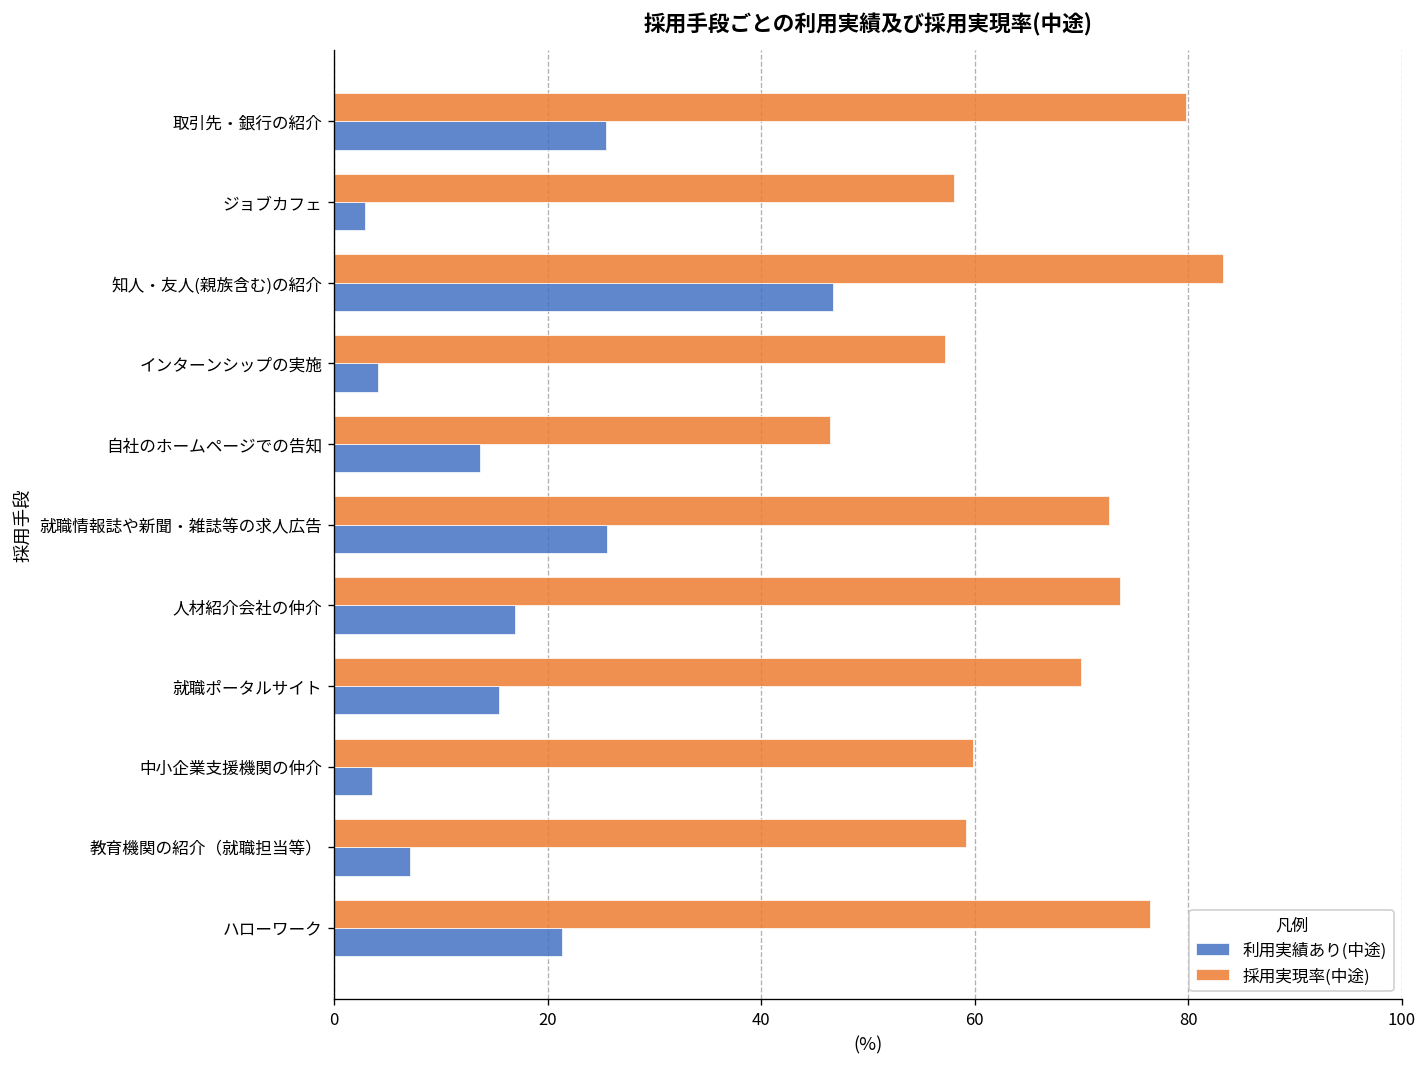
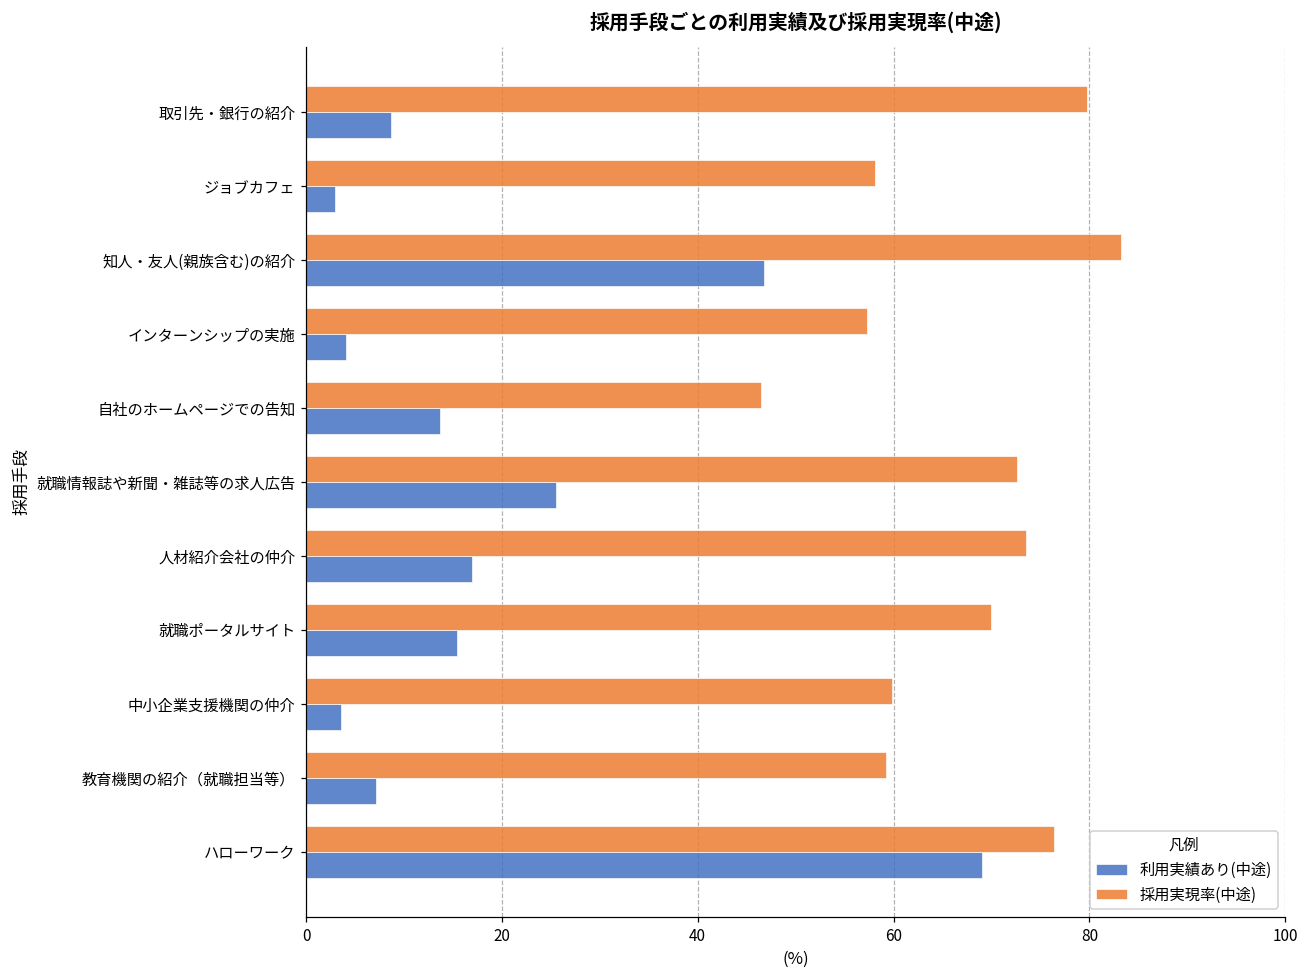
利用実績あり(中途), 取引先・銀行の紹介: 26 -> 9
利用実績あり(中途), ハローワーク: 21 -> 69
